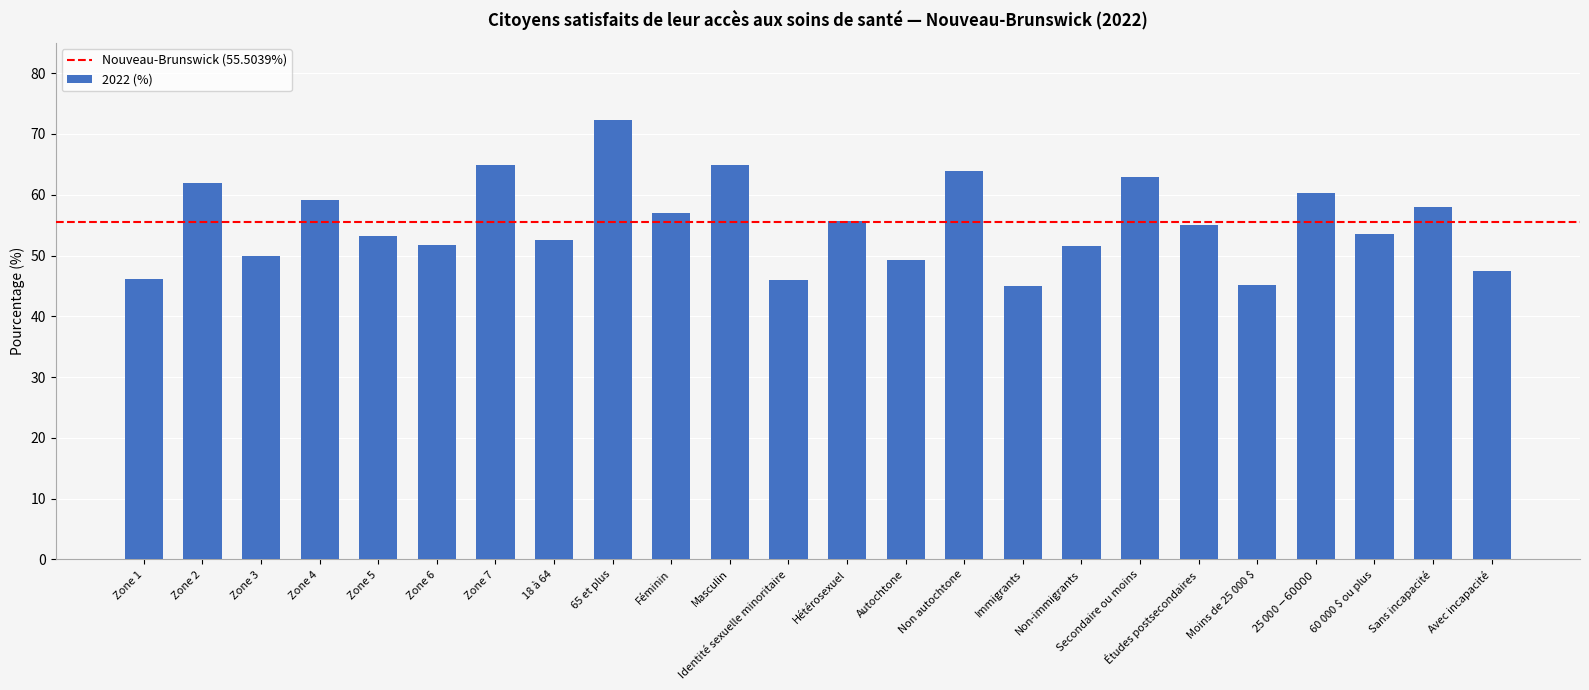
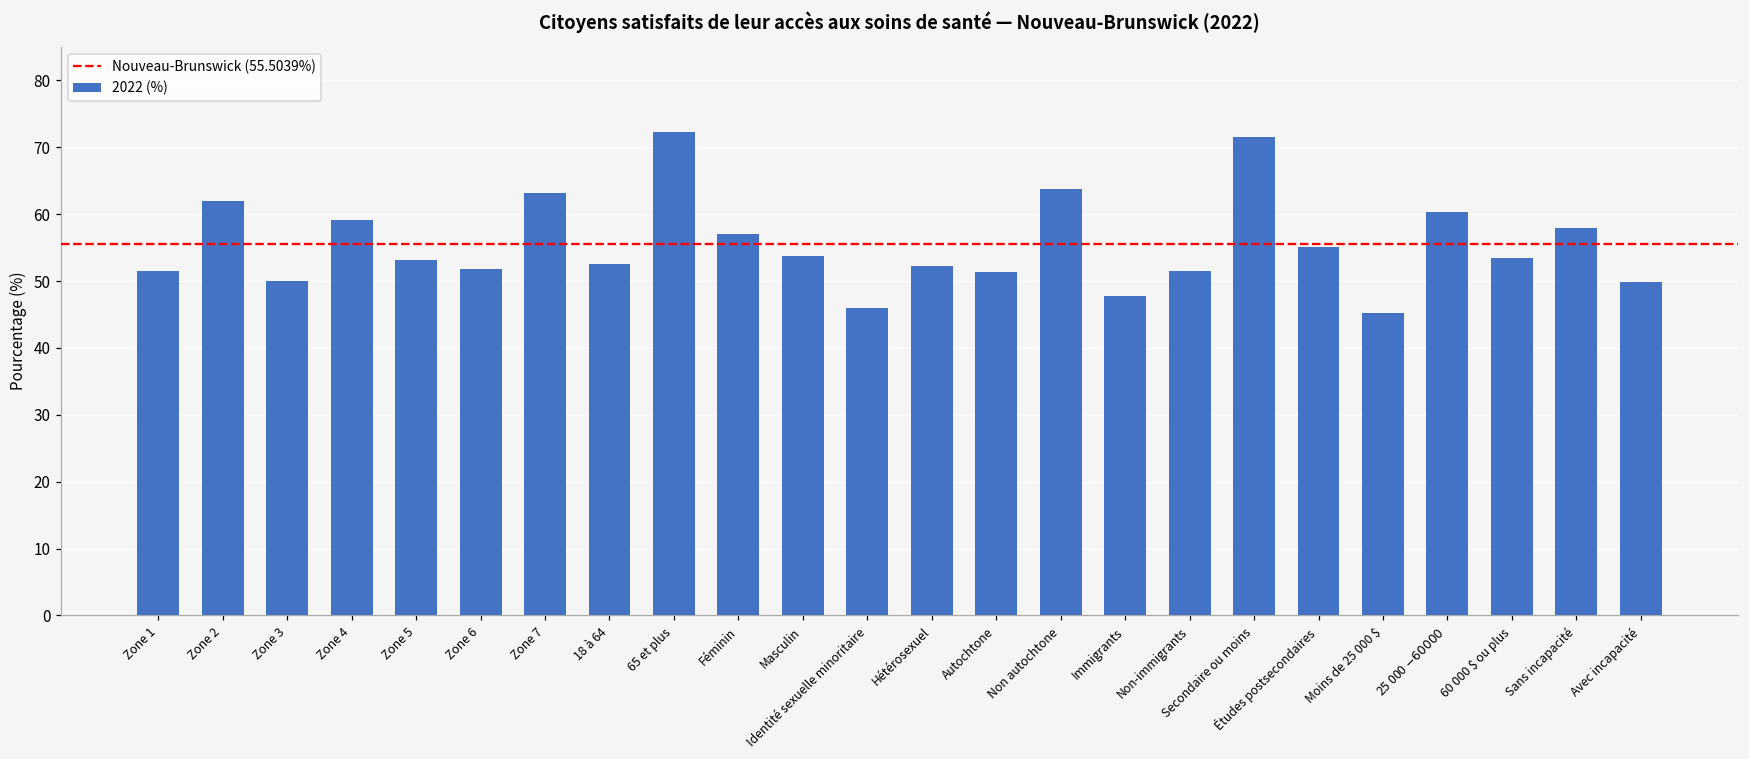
Zone 1: 46 -> 52
Zone 7: 65 -> 63
Masculin: 65 -> 54
Hétérosexuel: 56 -> 52
Autochtone: 49 -> 51
Immigrants: 45 -> 48
Secondaire ou moins: 63 -> 72
Avec incapacité: 47 -> 50
